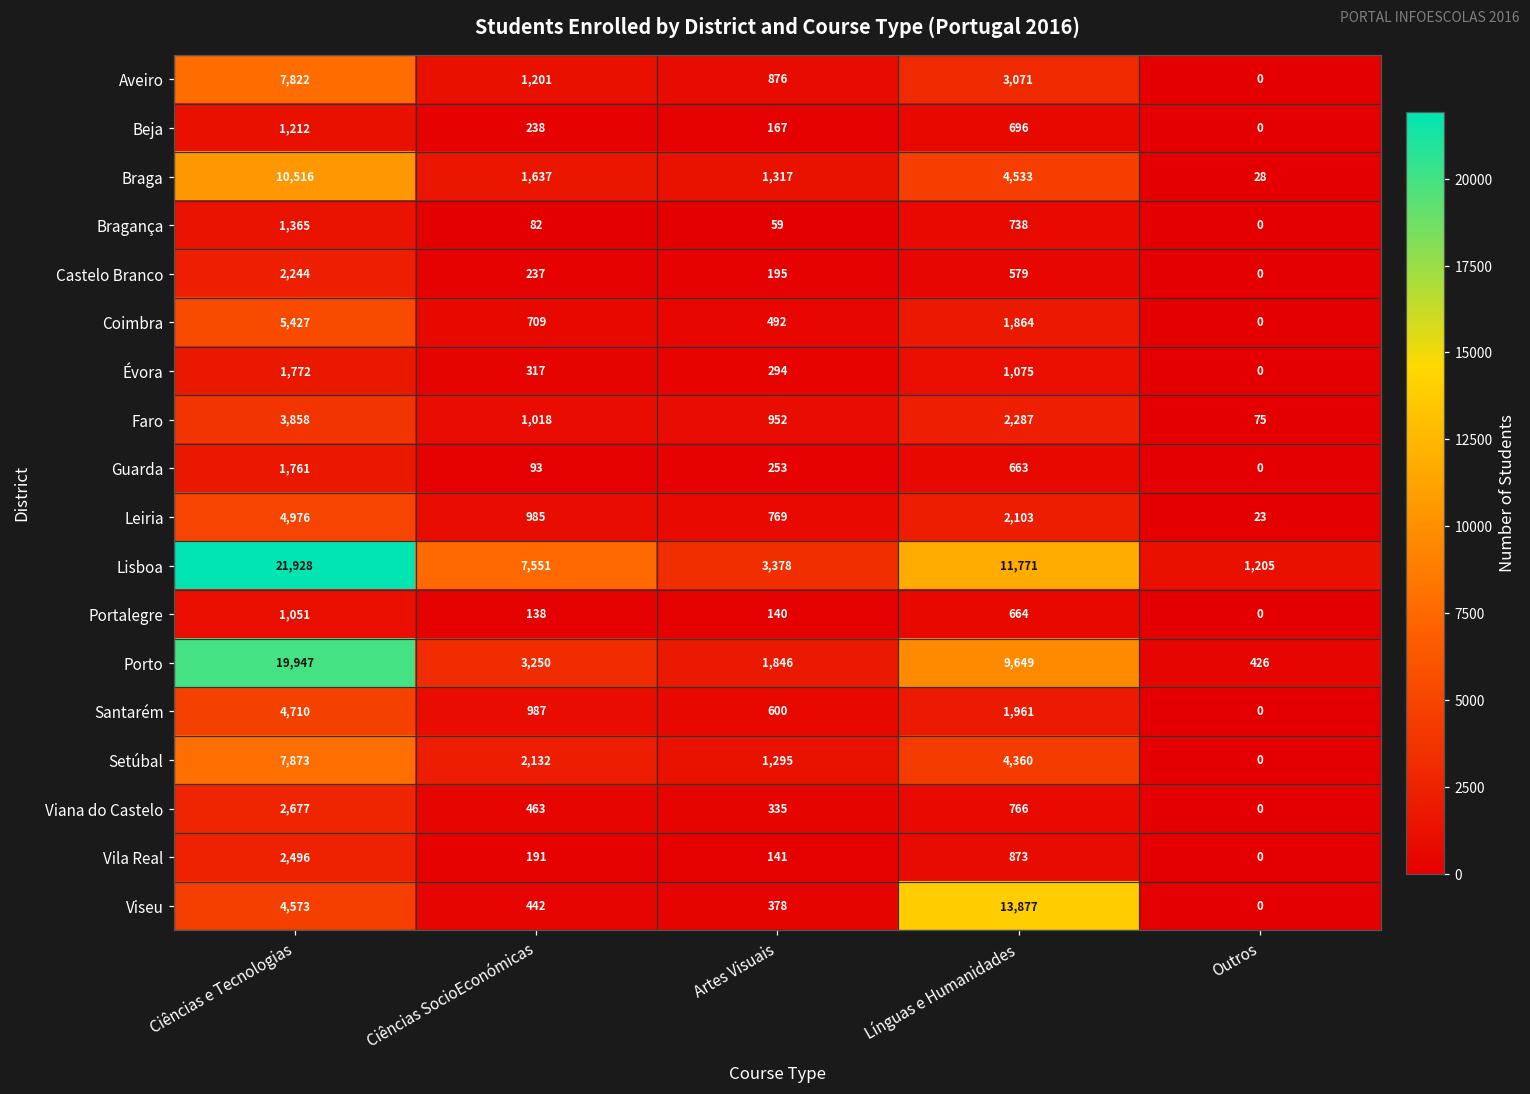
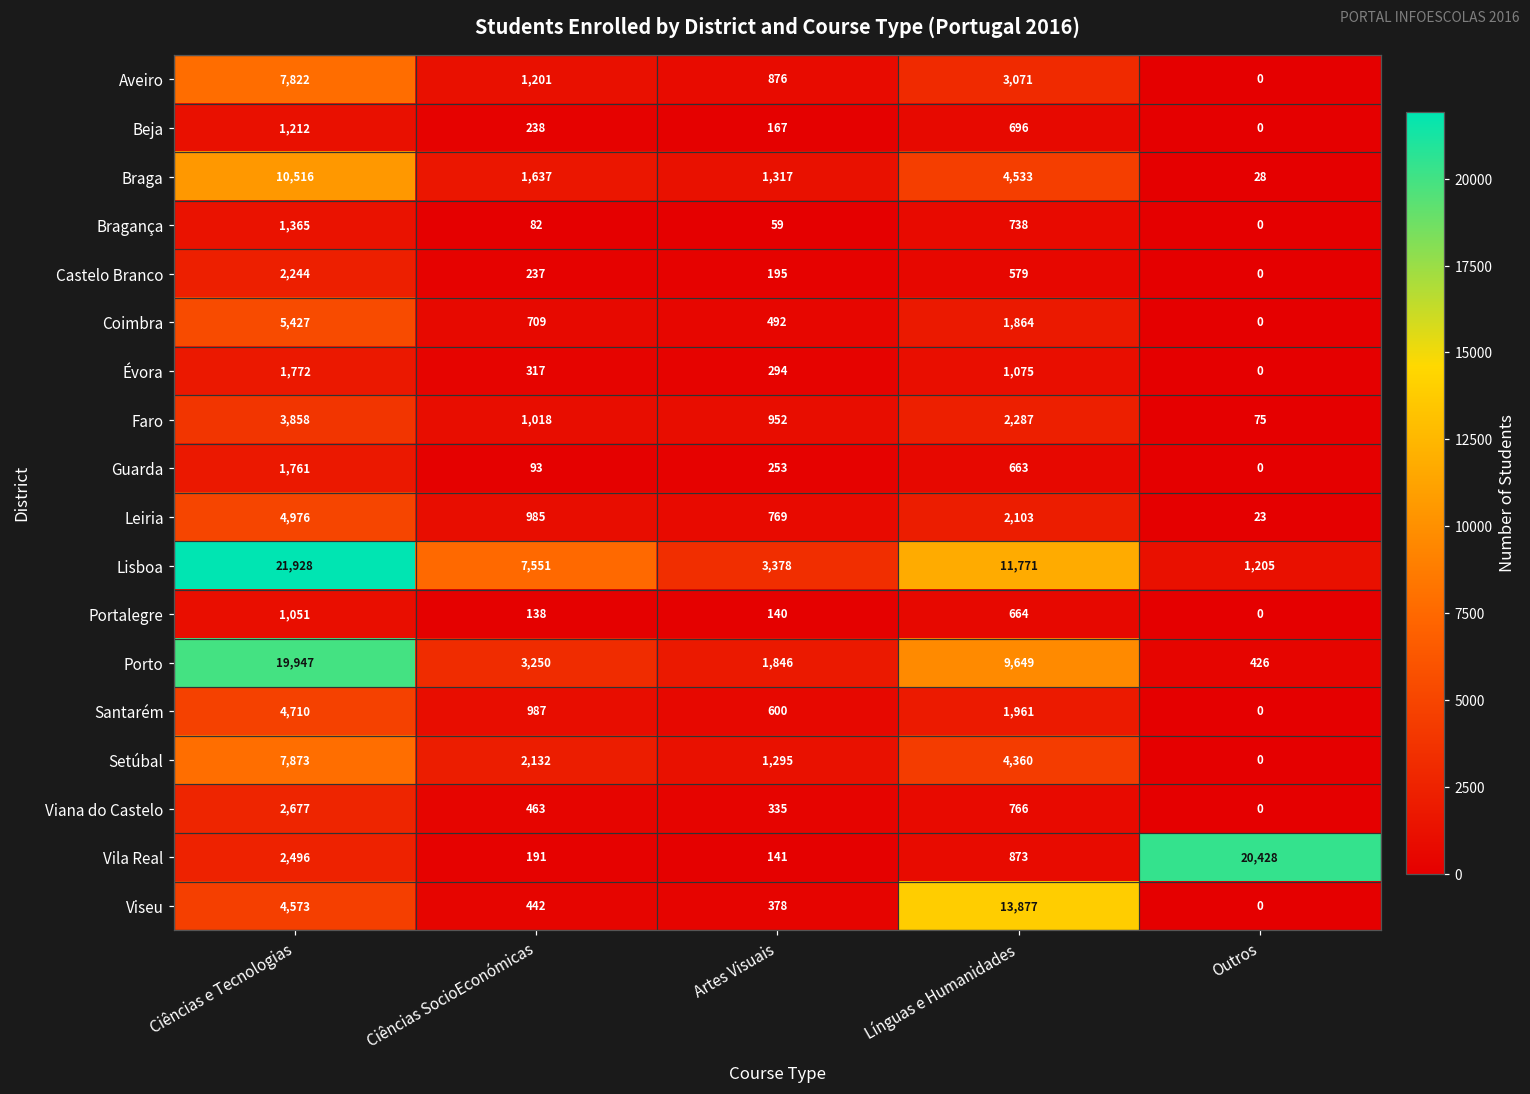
Vila Real, Outros: 0 -> 20,428
